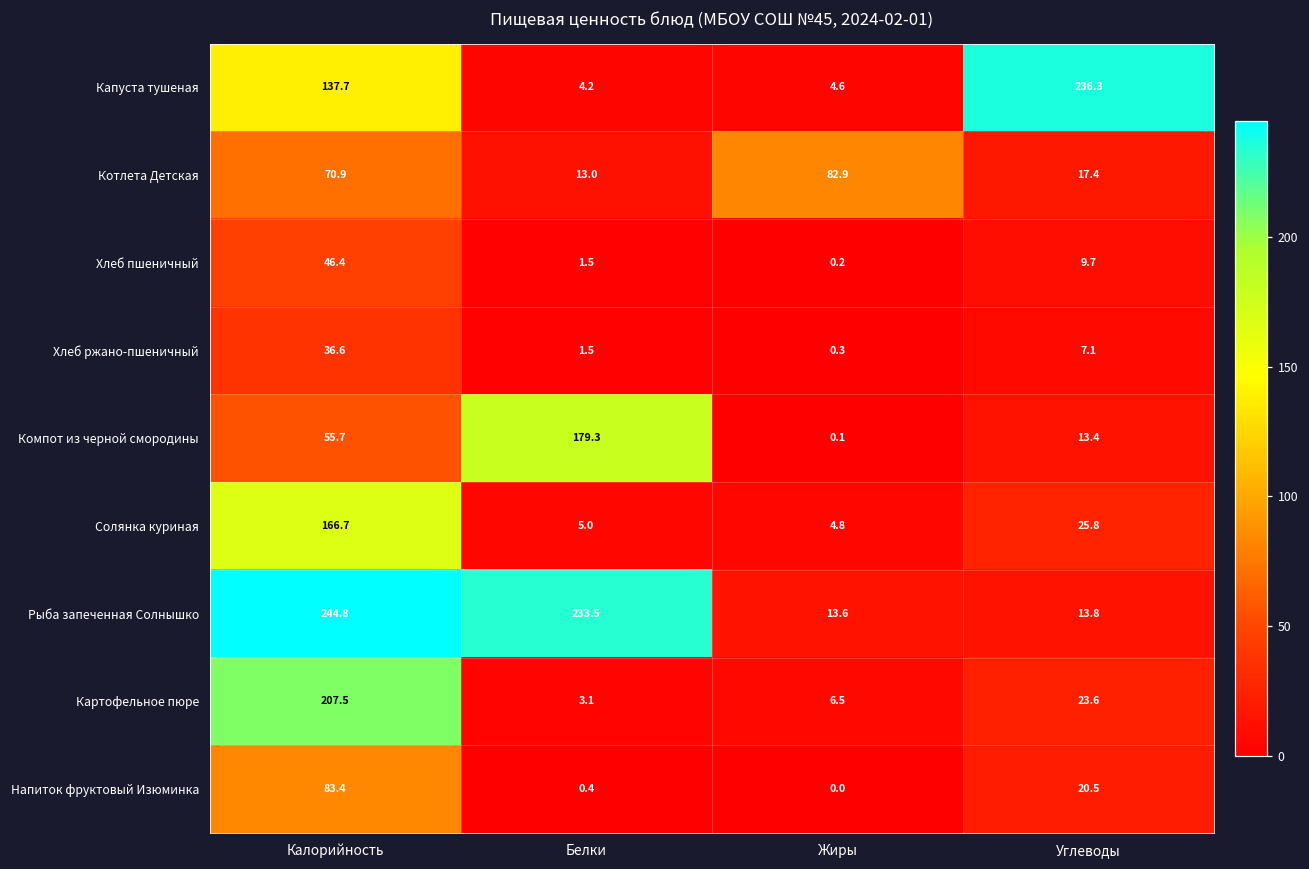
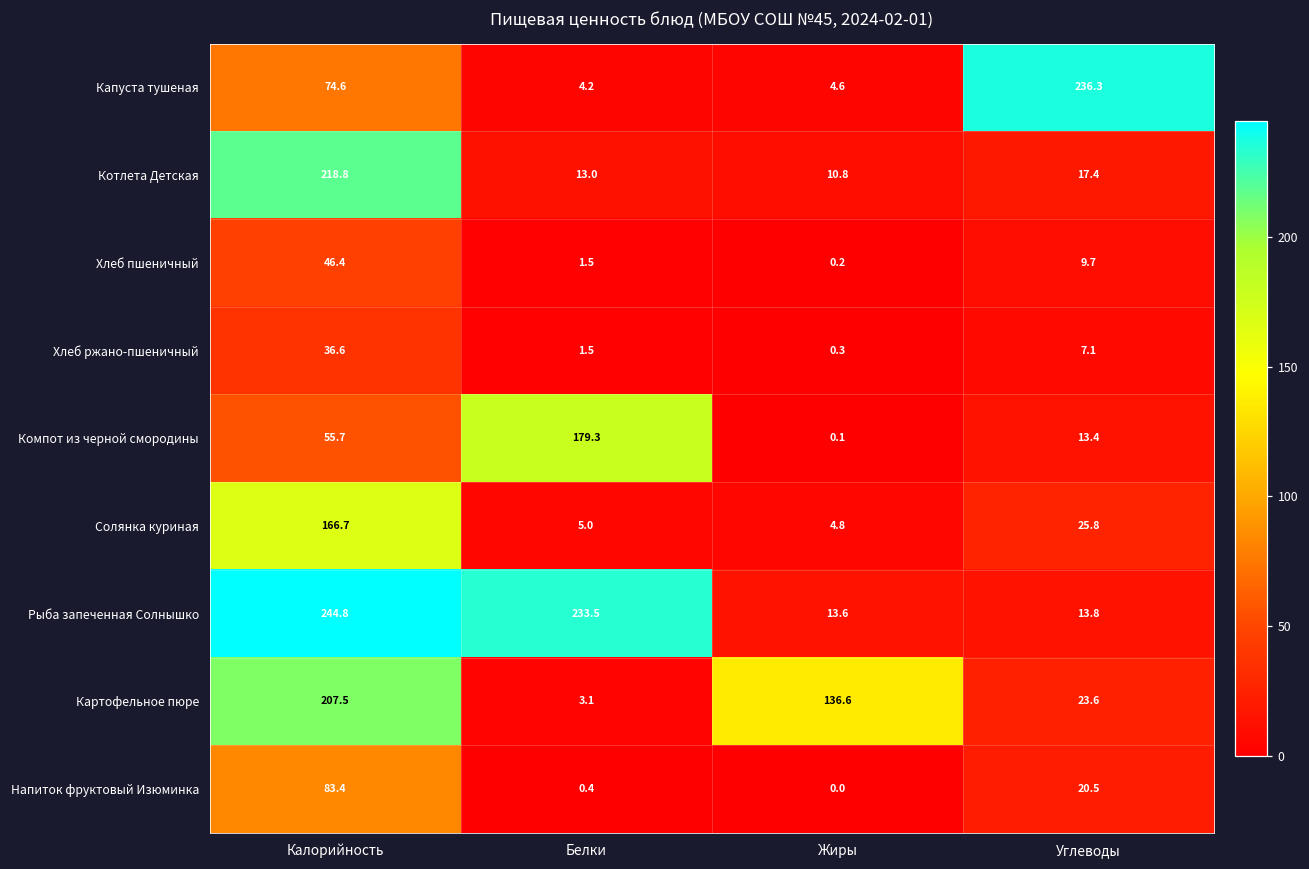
Капуста тушеная, Калорийность: 137.7 -> 74.6
Котлета Детская, Калорийность: 70.9 -> 218.8
Котлета Детская, Жиры: 82.9 -> 10.8
Картофельное пюре, Жиры: 6.5 -> 136.6
